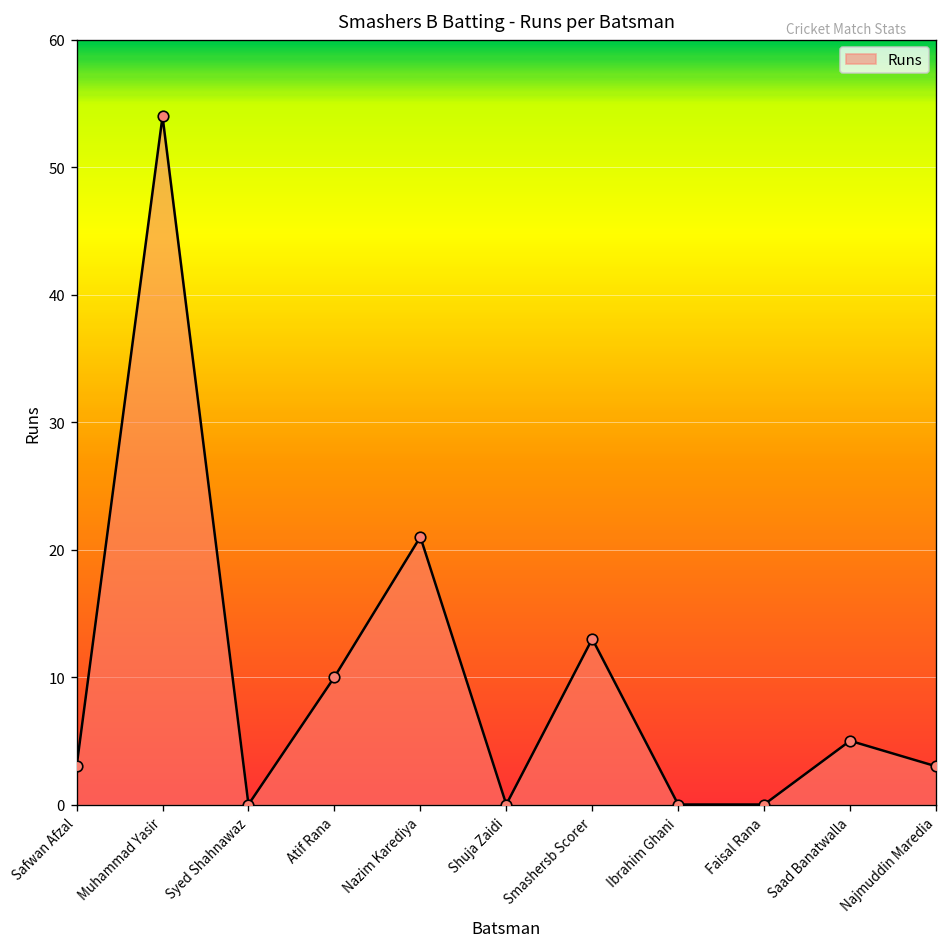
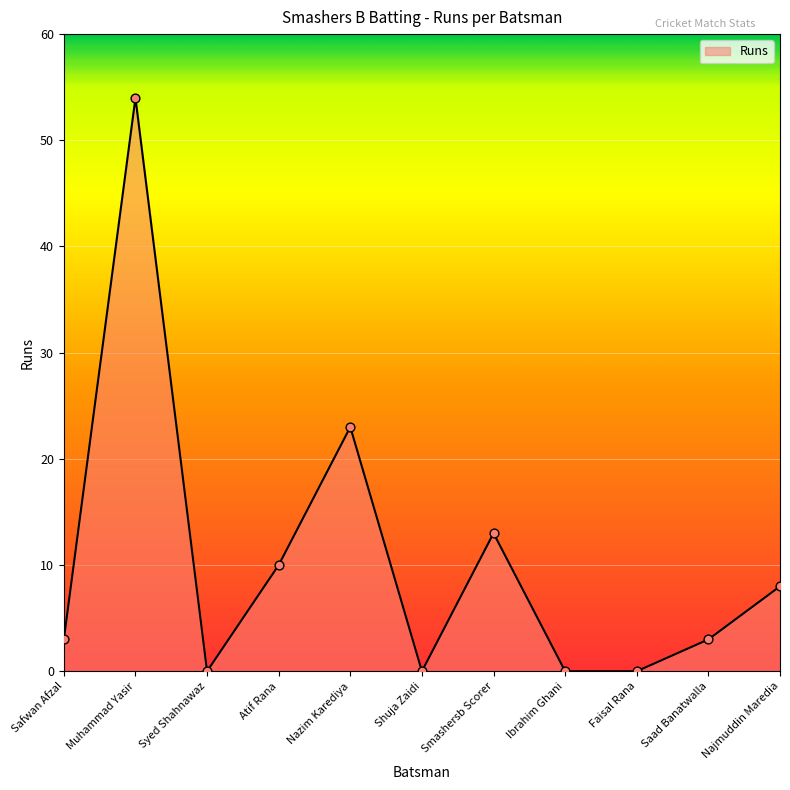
Nazim Karediya: 21 -> 23
Saad Banatwalla: 5 -> 3
Najmuddin Maredia: 3 -> 8
